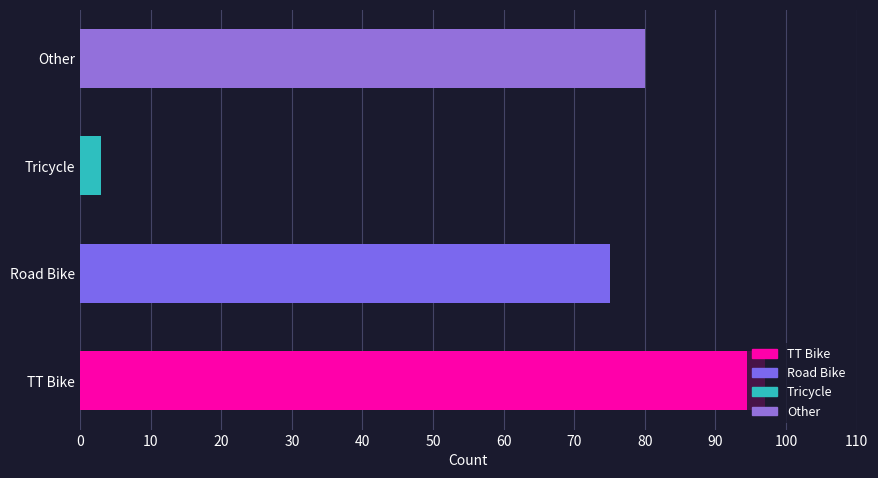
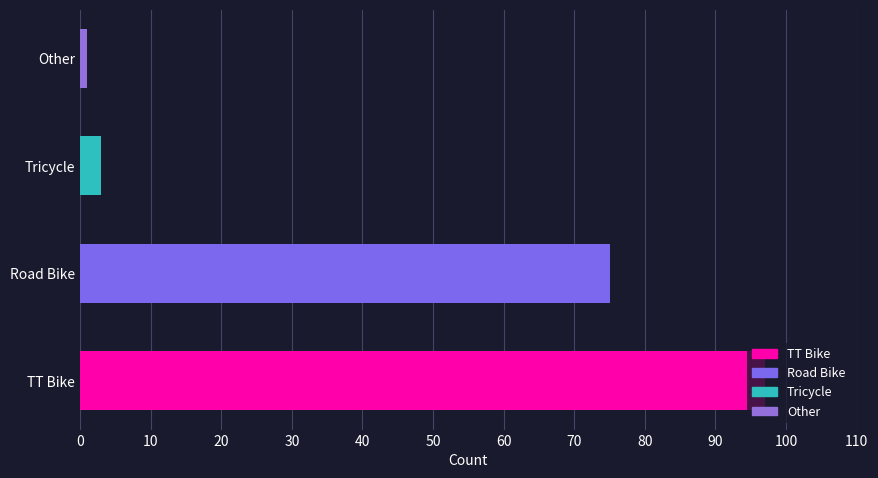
Other: 80 -> 1
